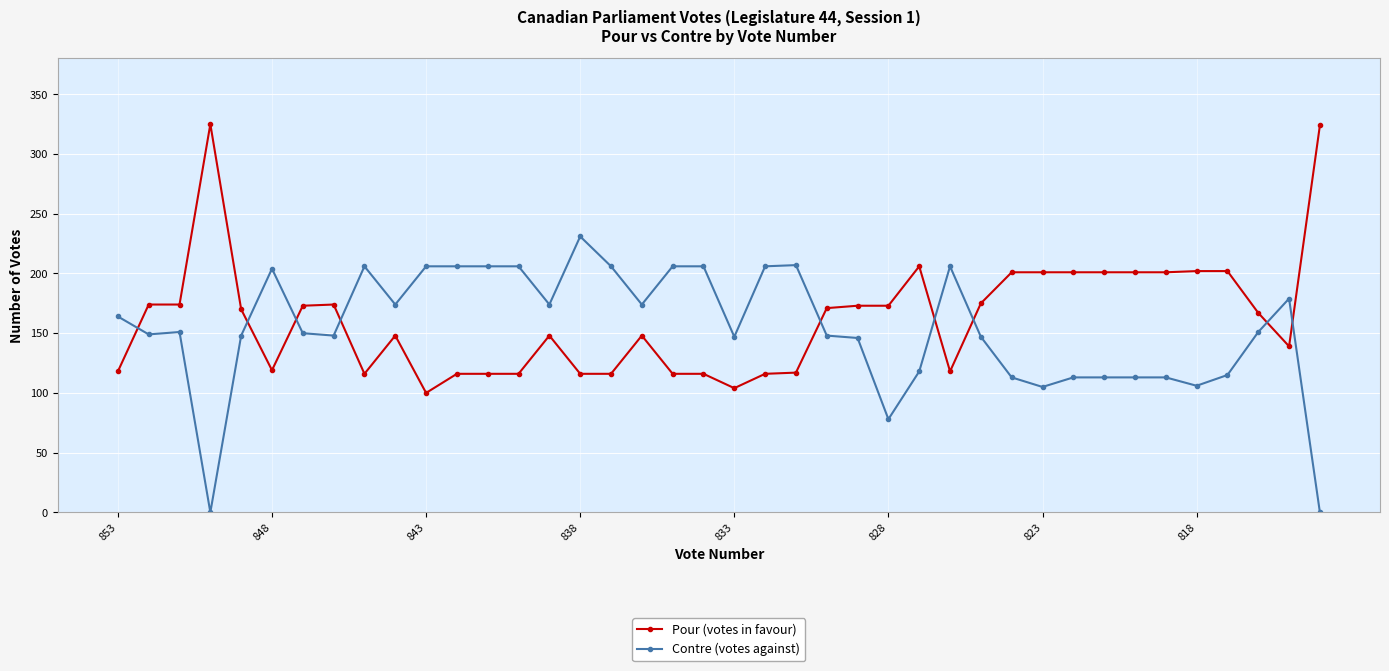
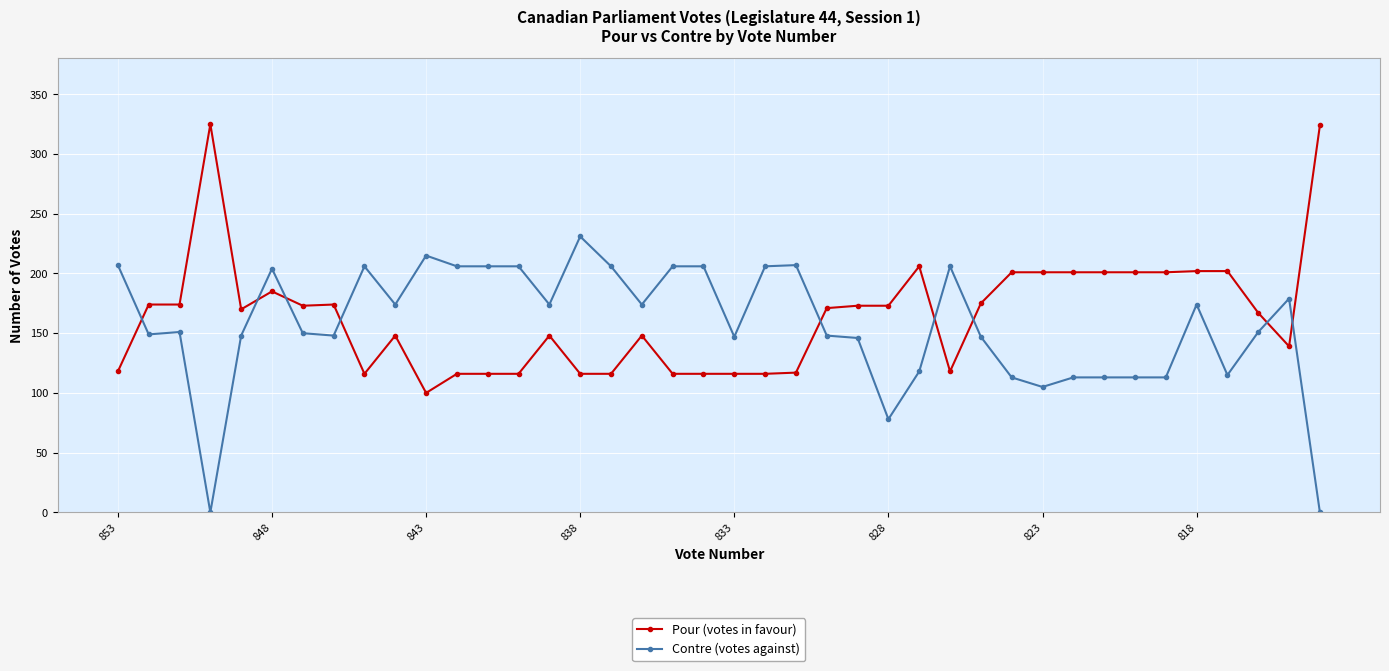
Contre (votes against), 853: 164 -> 207
Pour (votes in favour), 848: 119 -> 185
Contre (votes against), 843: 206 -> 215
Pour (votes in favour), 833: 104 -> 116
Contre (votes against), 818: 106 -> 174
